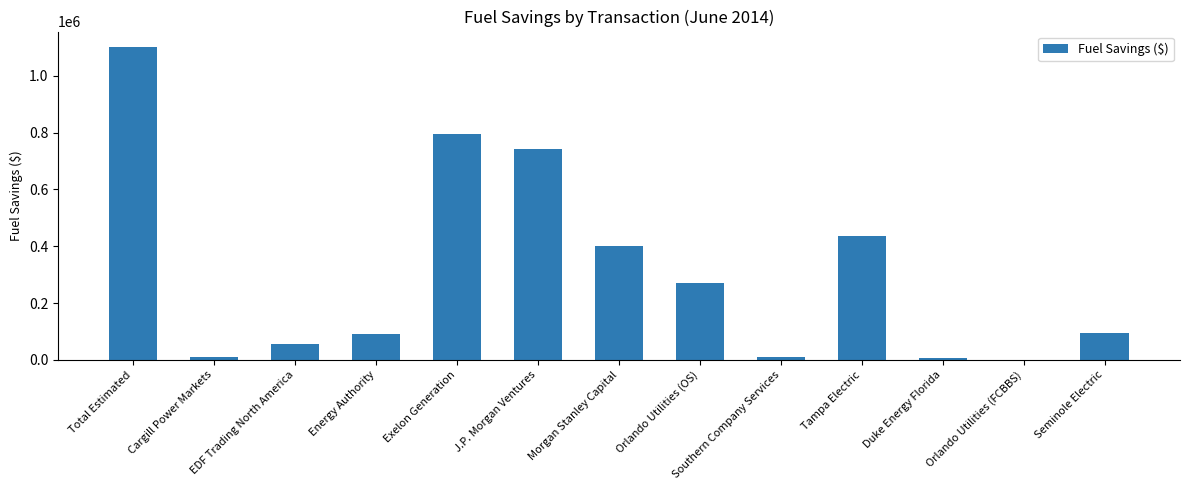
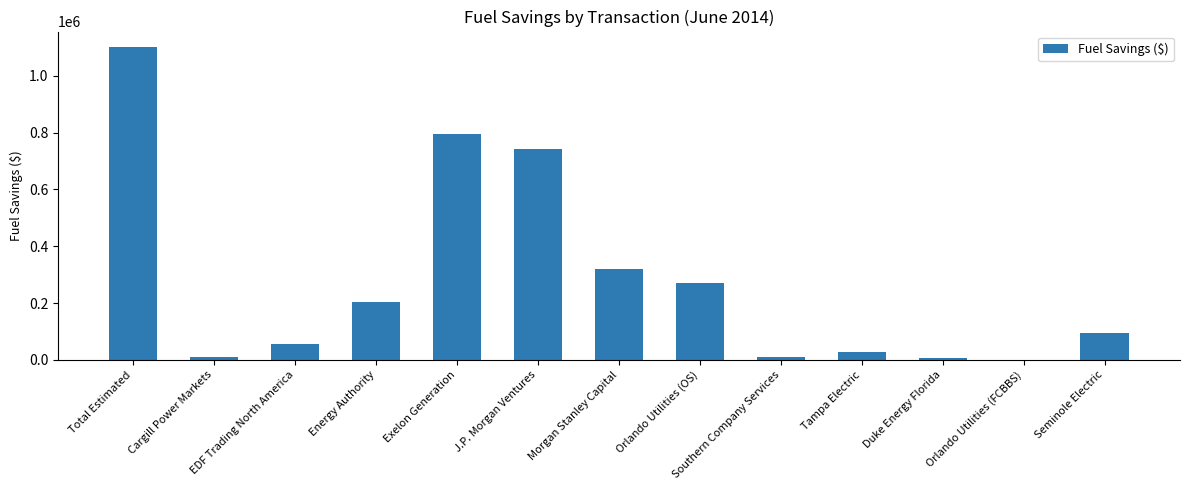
Energy Authority: 90000 -> 200000
Morgan Stanley Capital: 400000 -> 320000
Tampa Electric: 440000 -> 30000
